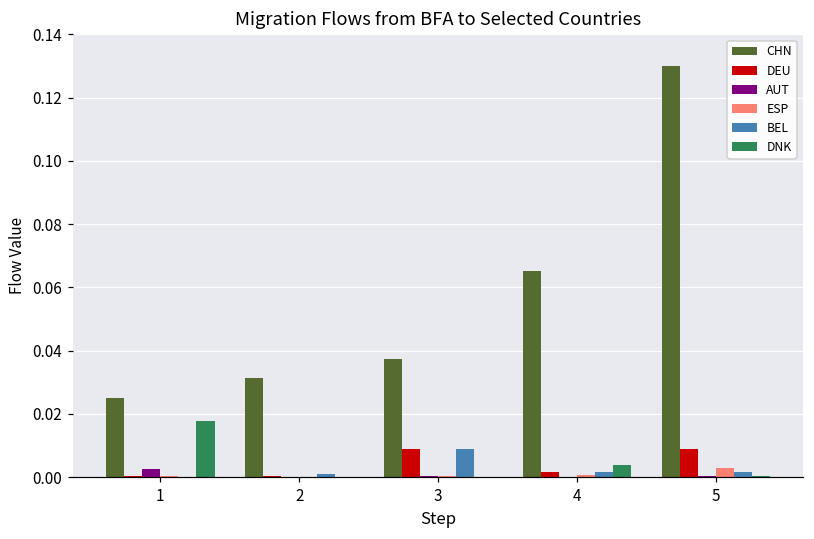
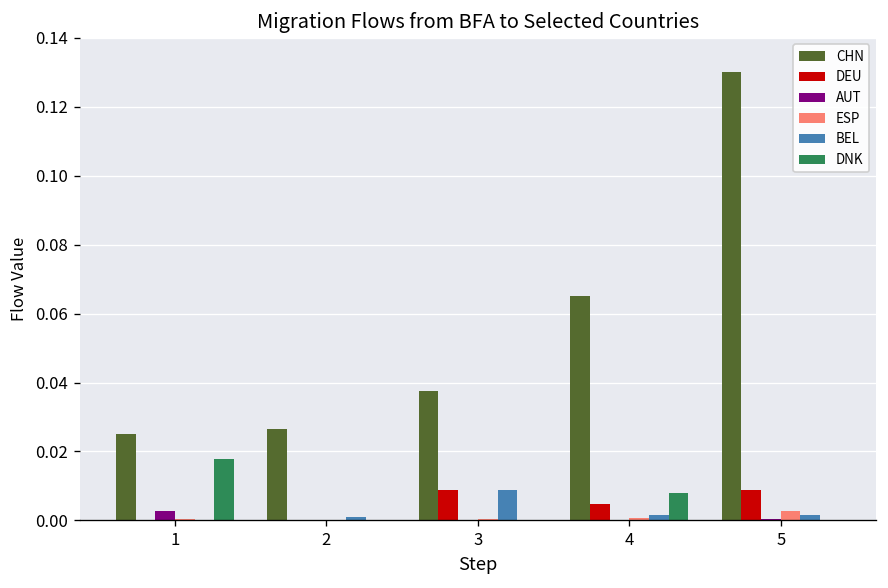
CHN, 2: 0.031 -> 0.027
DEU, 4: 0.002 -> 0.005
DNK, 4: 0.004 -> 0.008
